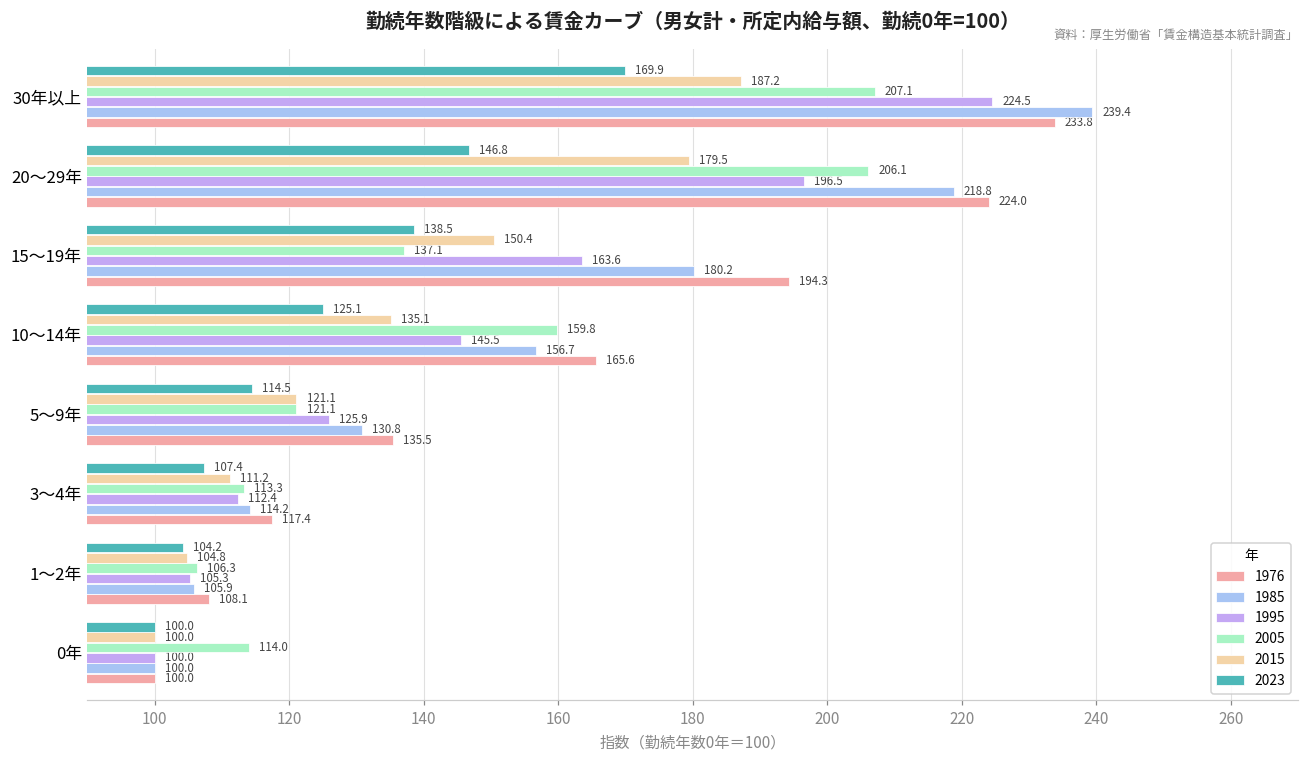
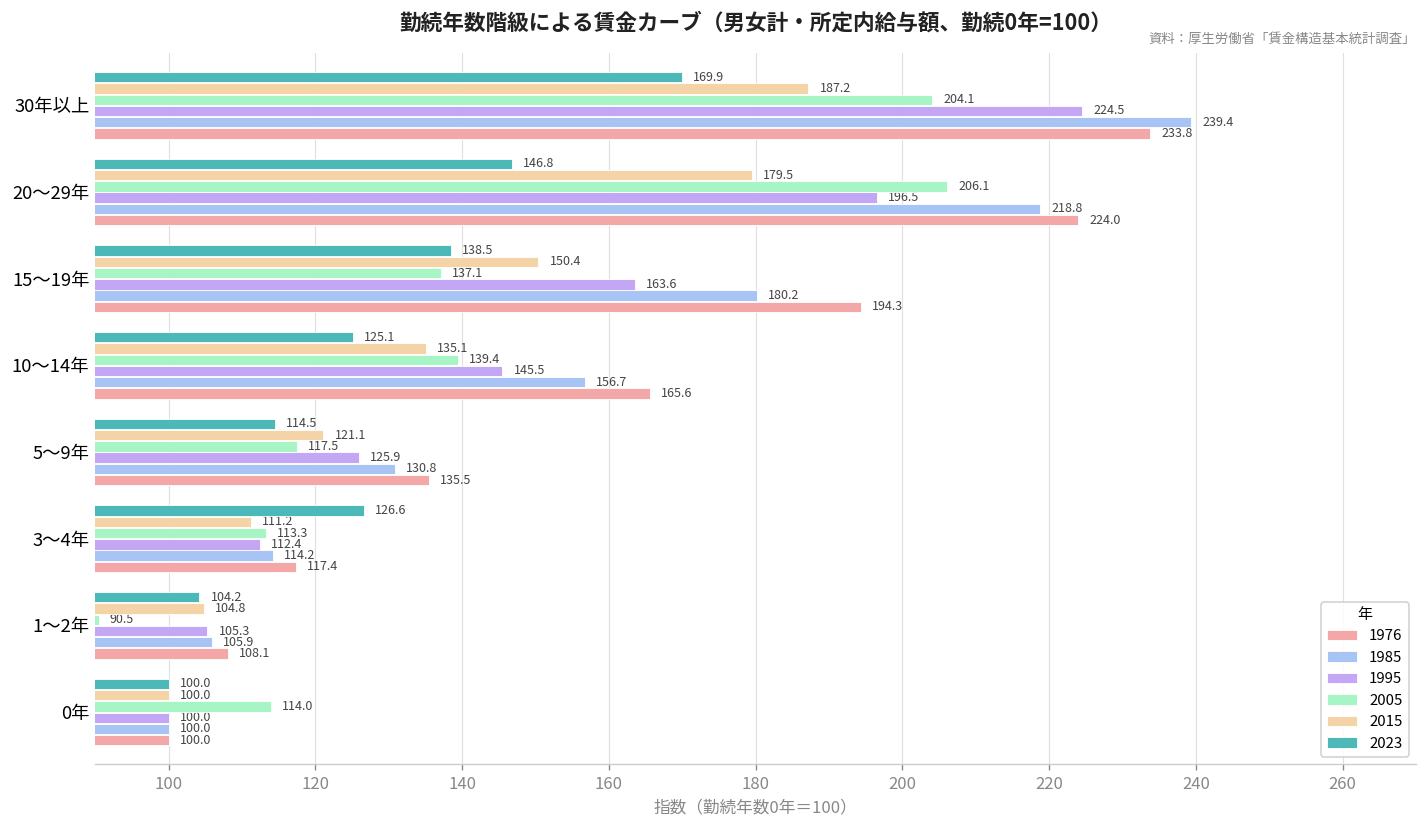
2005, 30年以上: 207.1 -> 204.1
2005, 10～14年: 159.8 -> 139.4
2005, 5～9年: 121.1 -> 117.5
2023, 3～4年: 107.4 -> 126.6
2005, 1～2年: 106.3 -> 90.5
